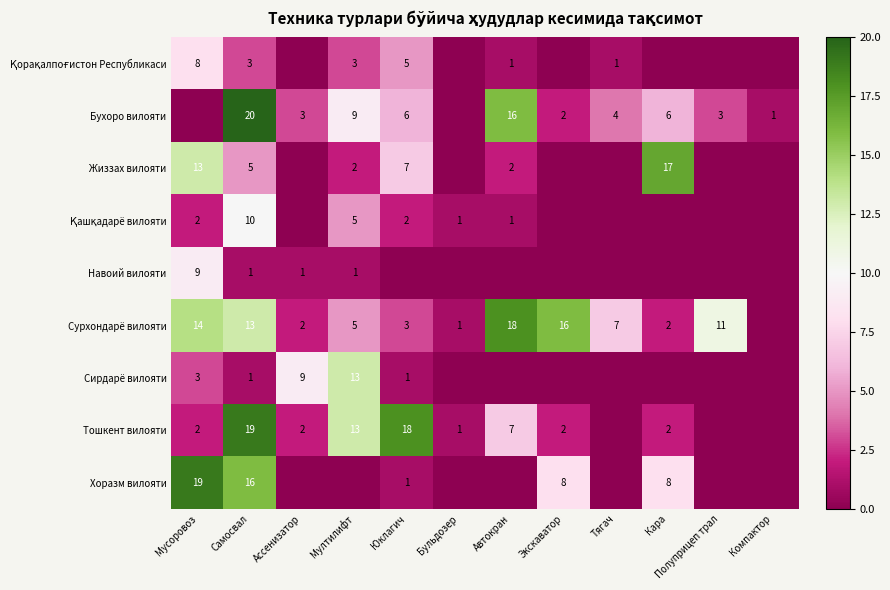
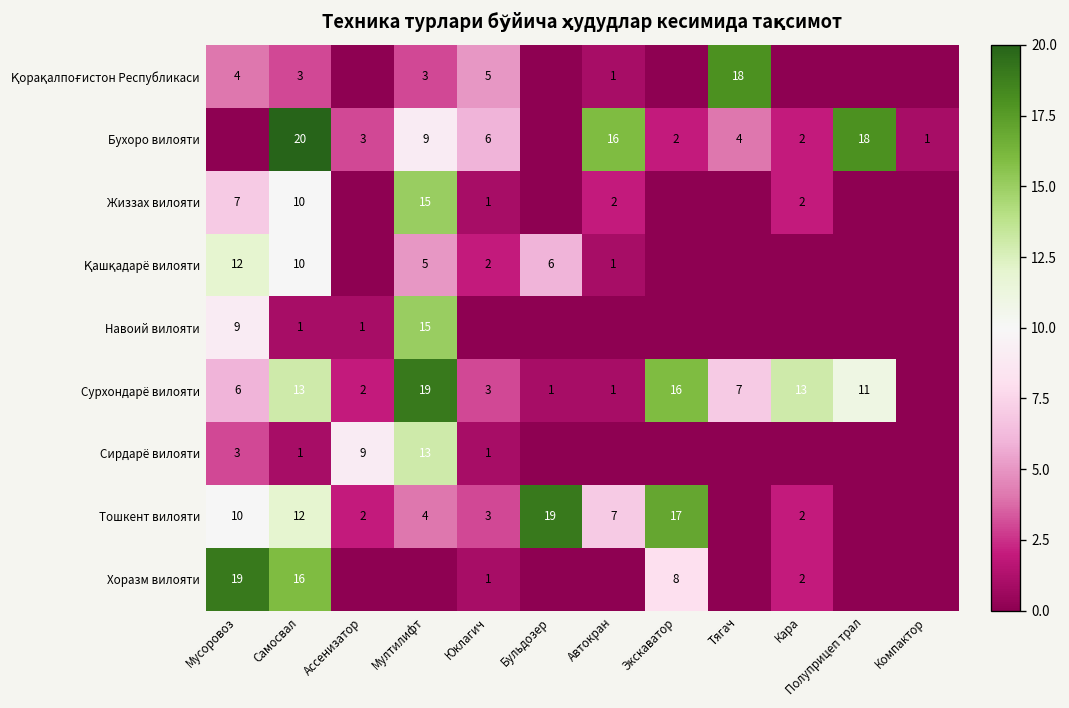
Қорақалпоғистон Республикаси, Мусоровоз: 8 -> 4
Қорақалпоғистон Республикаси, Тягач: 1 -> 18
Бухоро вилояти, Кара: 6 -> 2
Бухоро вилояти, Полуприцеп трал: 3 -> 18
Жиззах вилояти, Мусоровоз: 13 -> 7
Жиззах вилояти, Самосвал: 5 -> 10
Жиззах вилояти, Мултилифт: 2 -> 15
Жиззах вилояти, Юклагич: 7 -> 1
Жиззах вилояти, Кара: 17 -> 2
Қашқадарё вилояти, Мусоровоз: 2 -> 12
Қашқадарё вилояти, Бульдозер: 1 -> 6
Навоий вилояти, Мултилифт: 1 -> 15
Сурхондарё вилояти, Мусоровоз: 14 -> 6
Сурхондарё вилояти, Мултилифт: 5 -> 19
Сурхондарё вилояти, Автокран: 18 -> 1
Сурхондарё вилояти, Кара: 2 -> 13
Тошкент вилояти, Мусоровоз: 2 -> 10
Тошкент вилояти, Самосвал: 19 -> 12
Тошкент вилояти, Мултилифт: 13 -> 4
Тошкент вилояти, Юклагич: 18 -> 3
Тошкент вилояти, Бульдозер: 1 -> 19
Тошкент вилояти, Экскаватор: 2 -> 17
Хоразм вилояти, Кара: 8 -> 2
